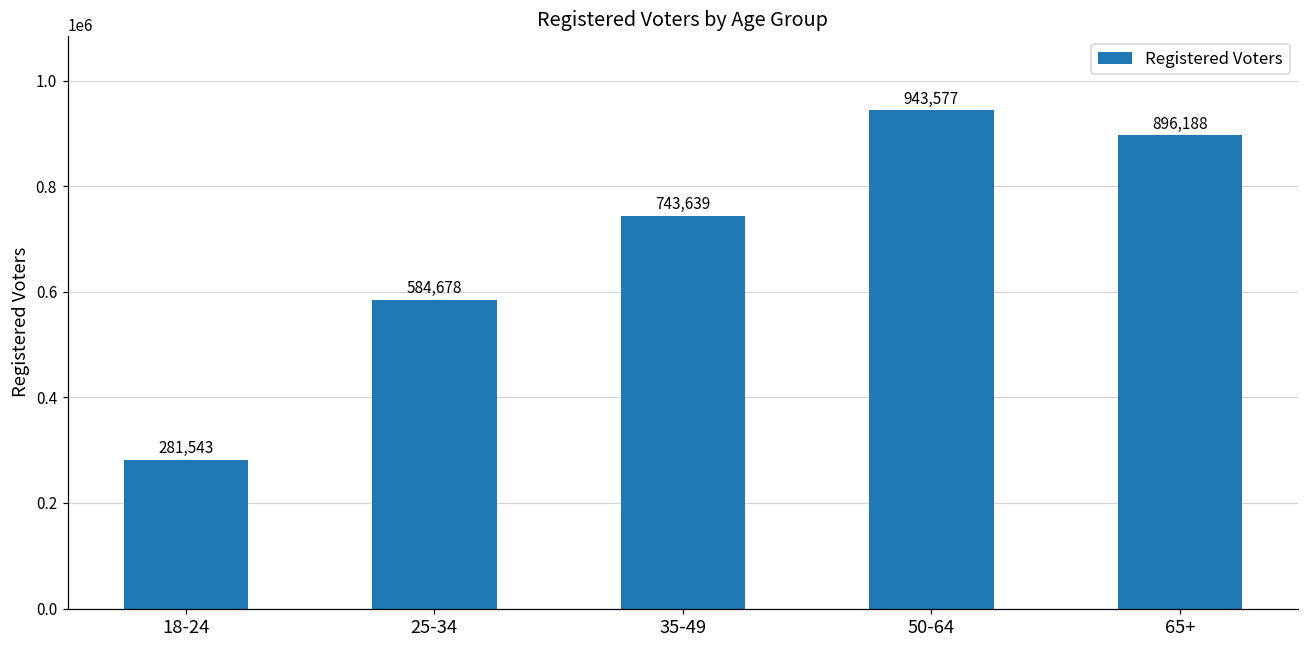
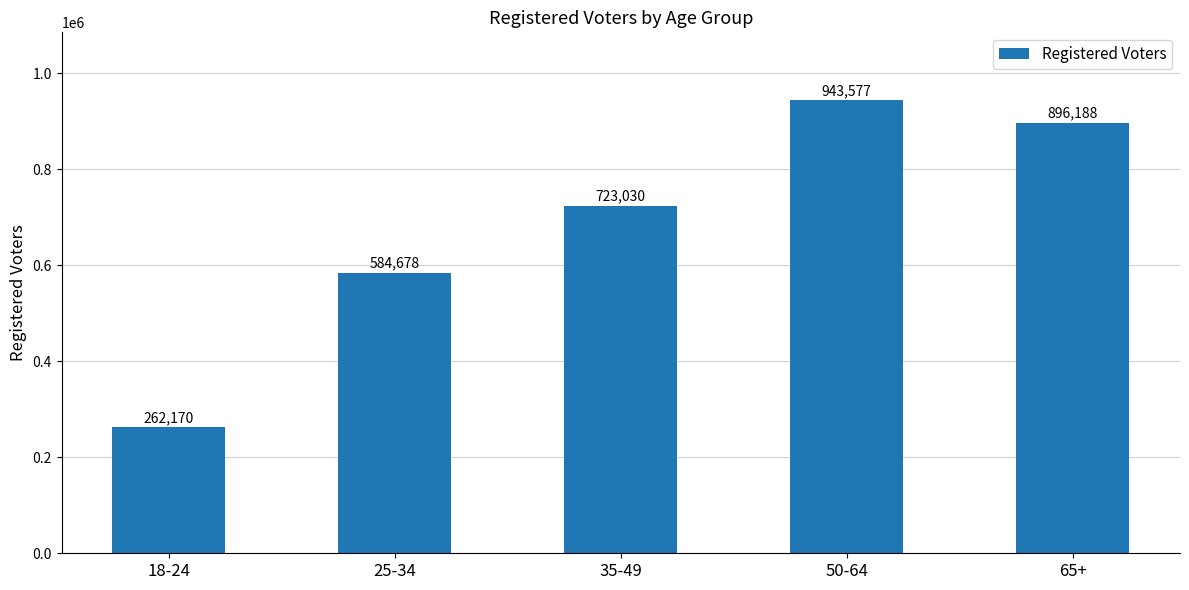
18-24: 281,543 -> 262,170
35-49: 743,639 -> 723,030
